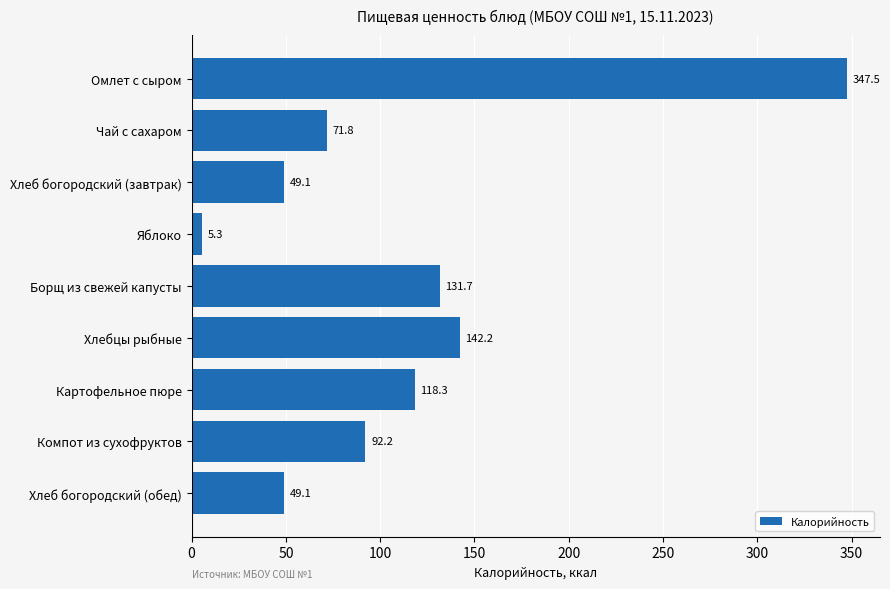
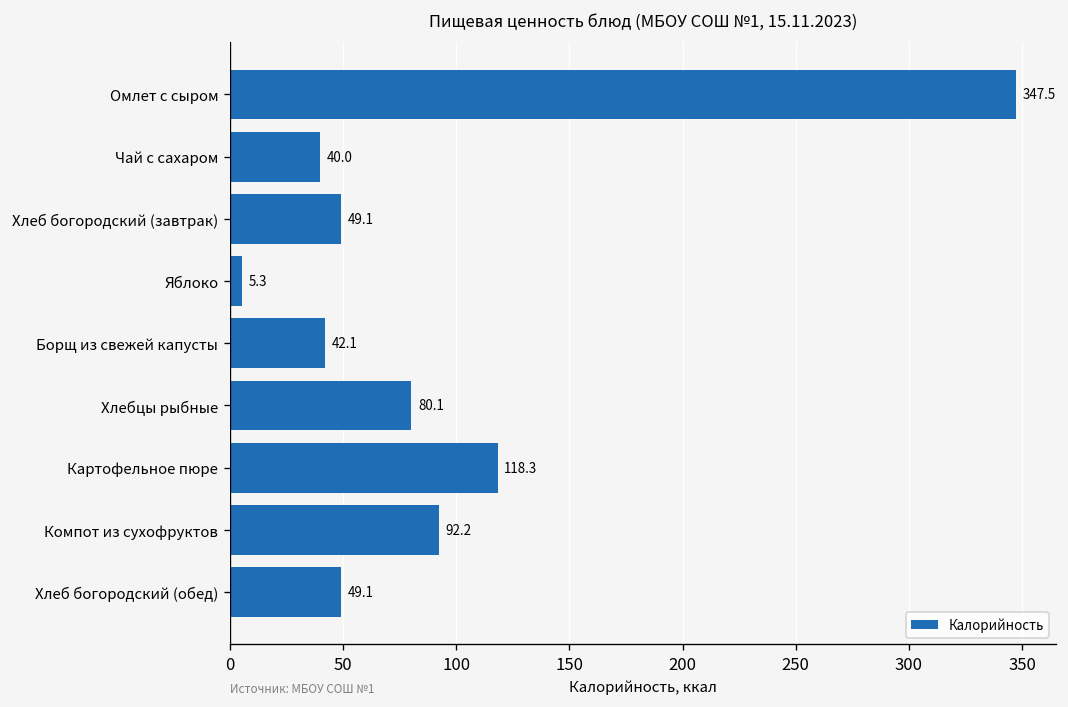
Чай с сахаром: 71.8 -> 40.0
Борщ из свежей капусты: 131.7 -> 42.1
Хлебцы рыбные: 142.2 -> 80.1
